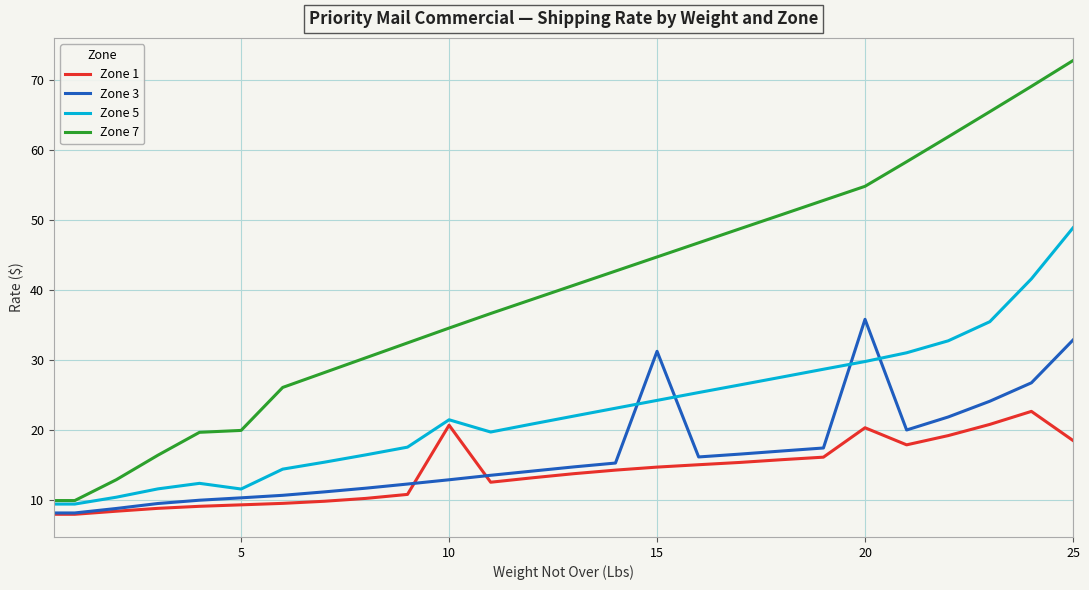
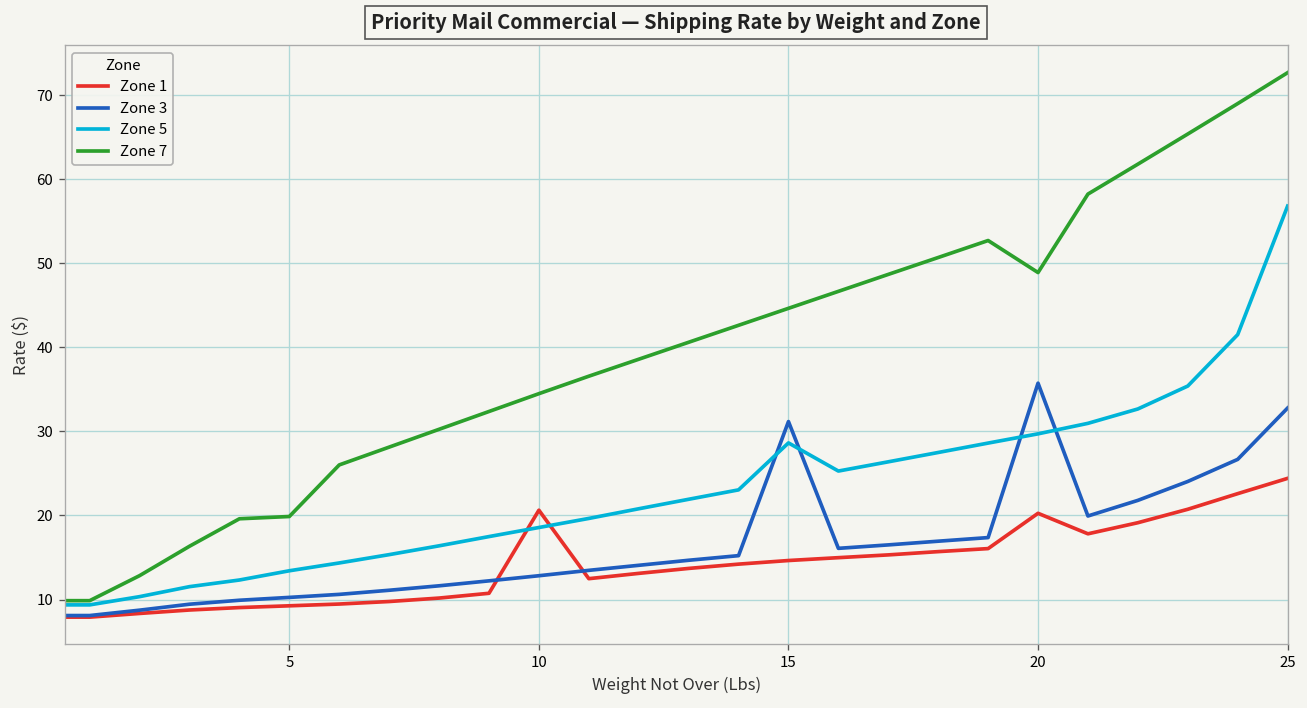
Zone 5, 5: 12 -> 13
Zone 5, 10: 21 -> 19
Zone 5, 15: 24 -> 29
Zone 7, 20: 55 -> 49
Zone 1, 25: 18 -> 24
Zone 5, 25: 49 -> 57
